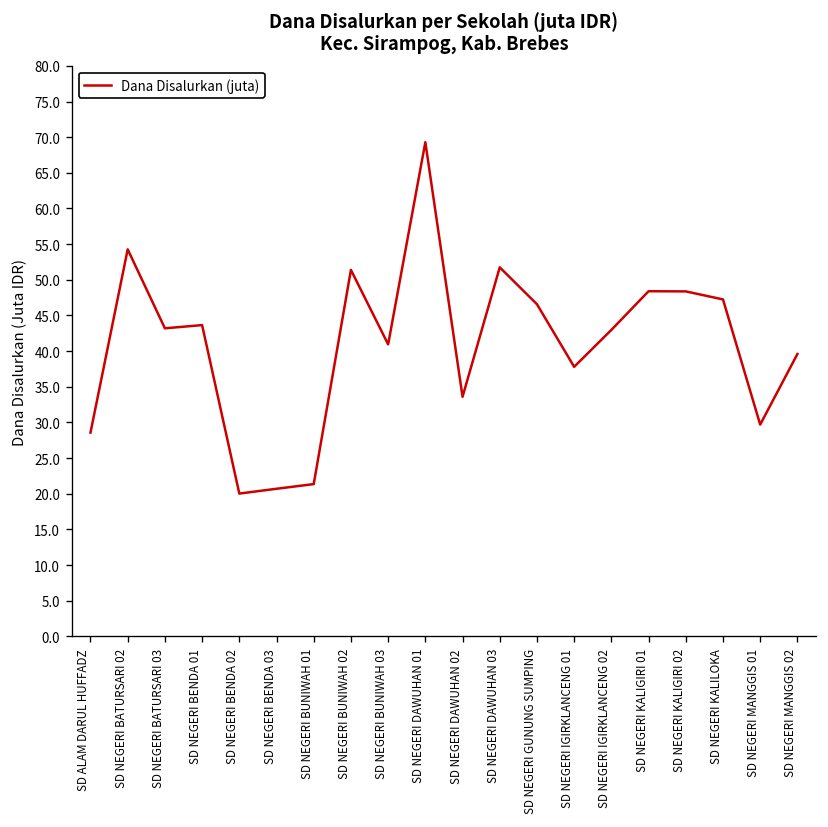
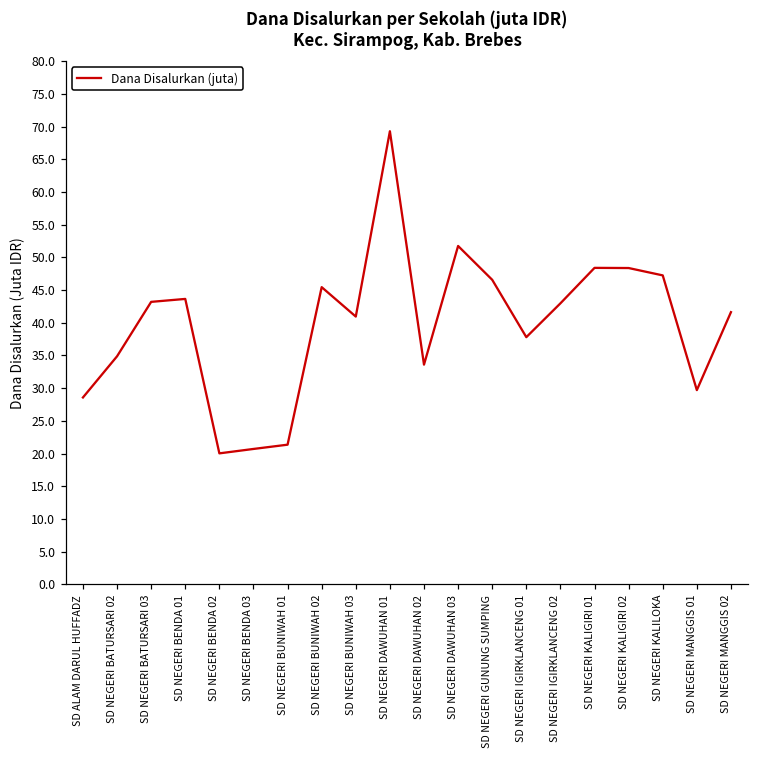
SD NEGERI BATURSARI 02: 54 -> 35
SD NEGERI BUNIWAH 02: 51 -> 45
SD NEGERI MANGGIS 02: 40 -> 42
